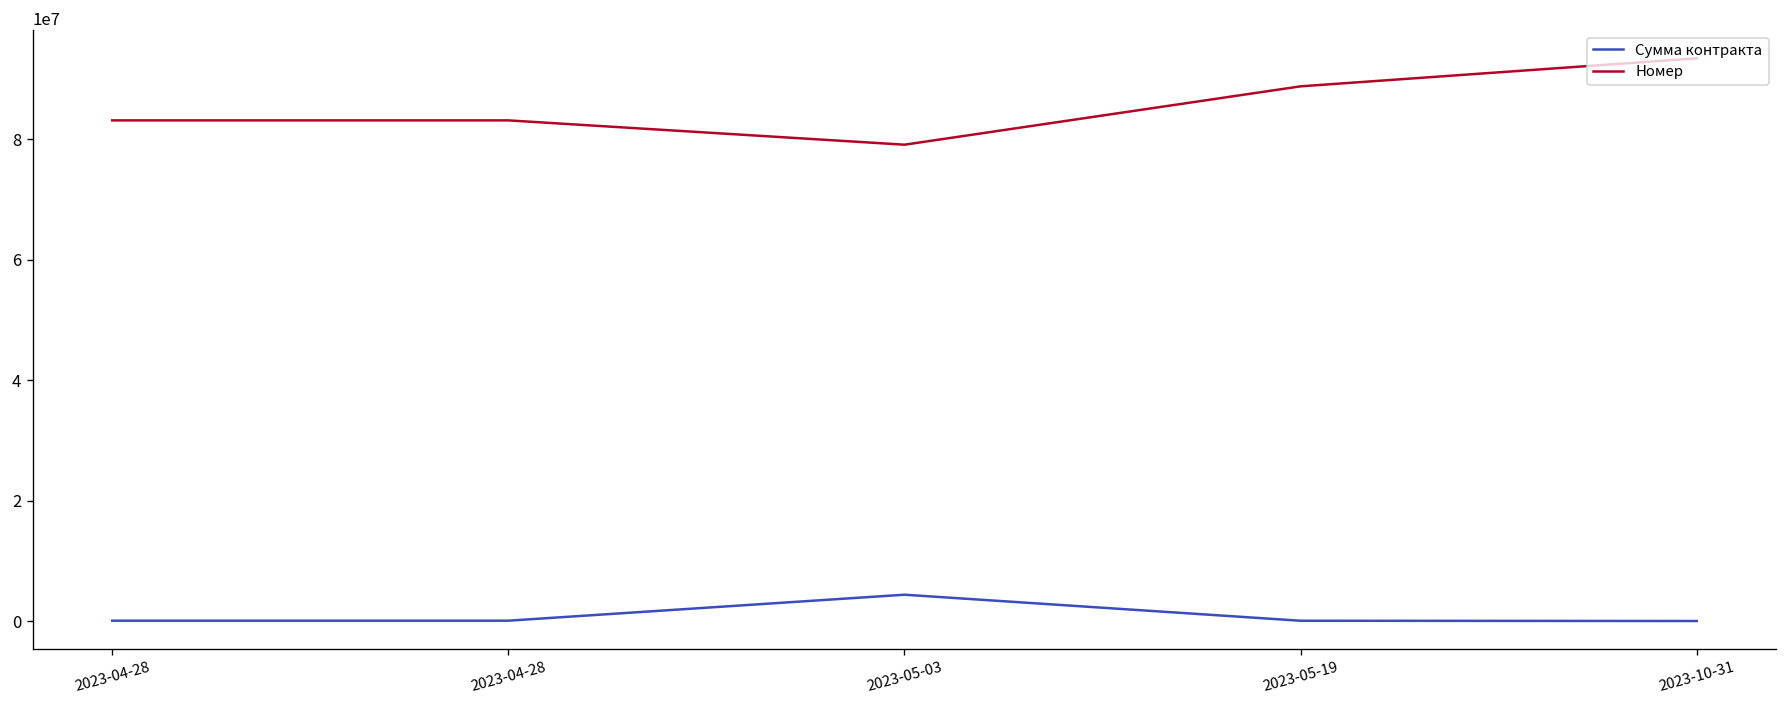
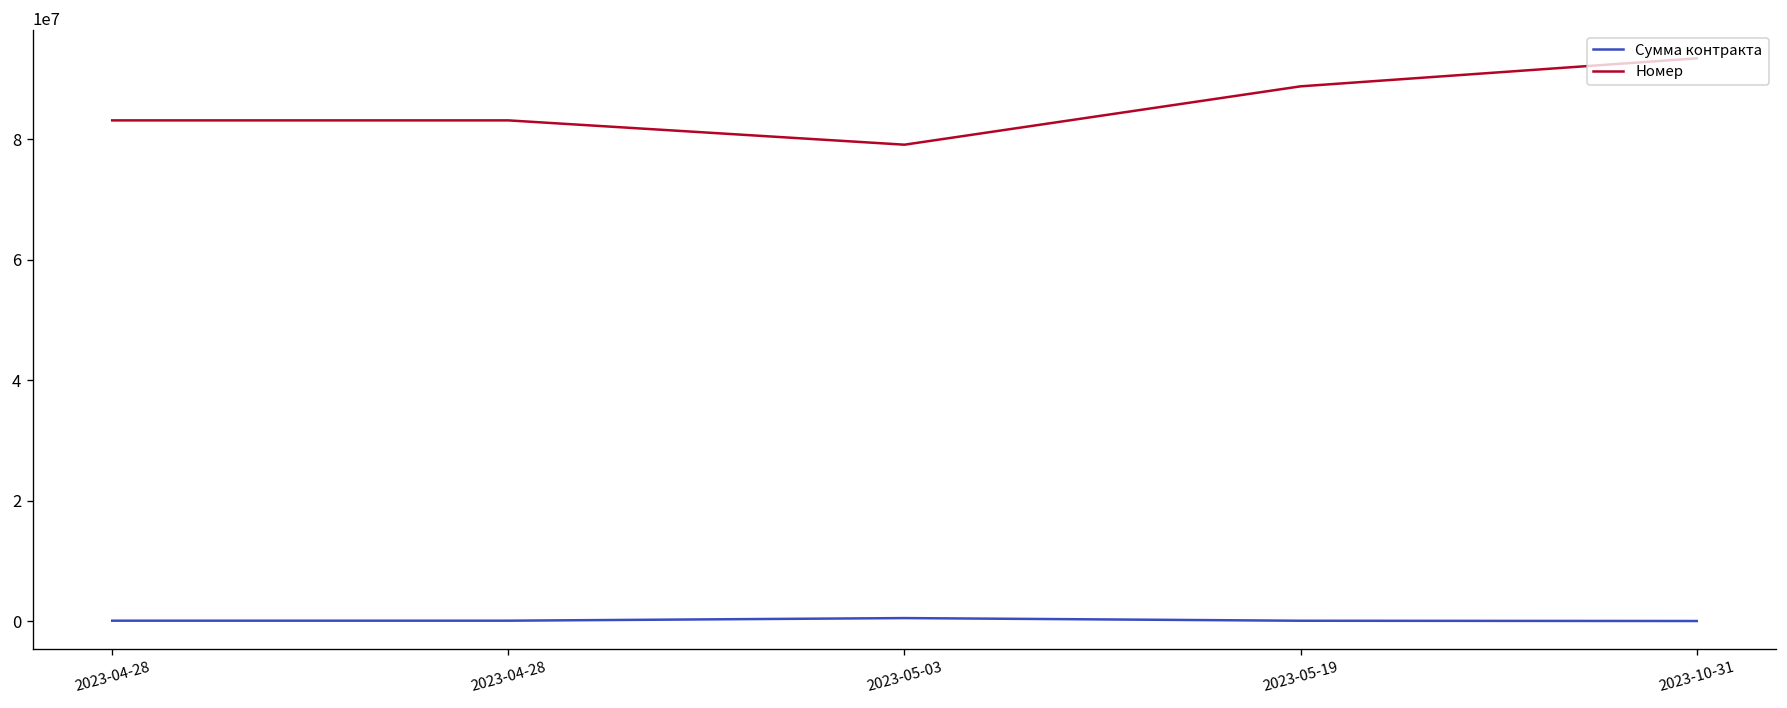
Сумма контракта, 2023-05-03: 4000000 -> 1000000
